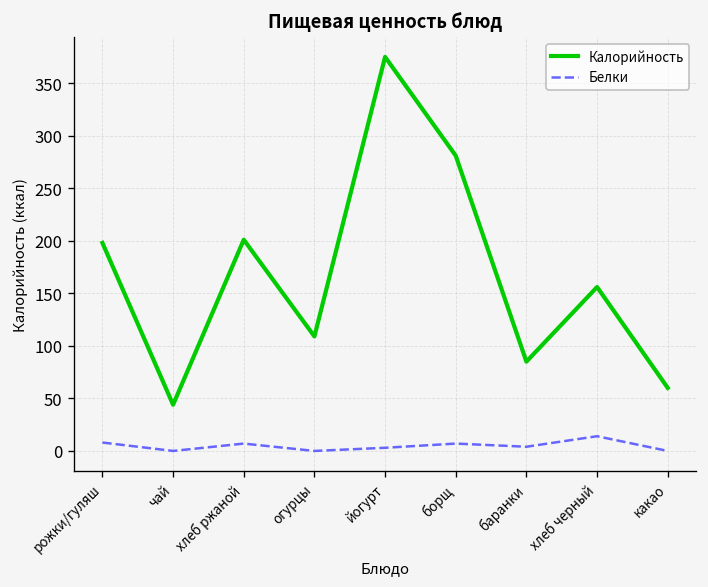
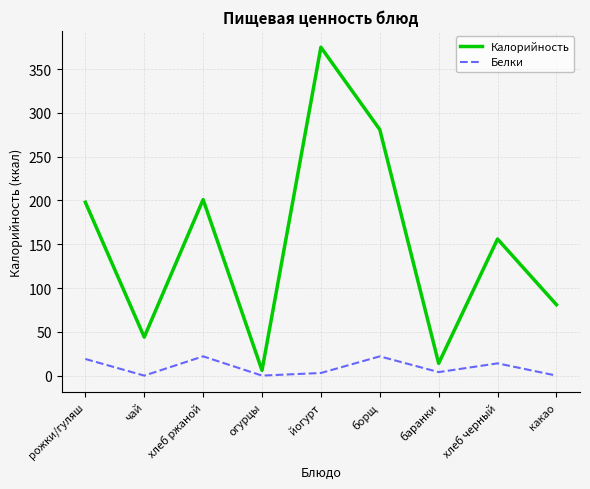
Белки, рожки/гуляш: 10 -> 20
Белки, хлеб ржаной: 10 -> 20
Калорийность, огурцы: 110 -> 10
Белки, борщ: 10 -> 20
Калорийность, баранки: 90 -> 10
Калорийность, какао: 60 -> 80
